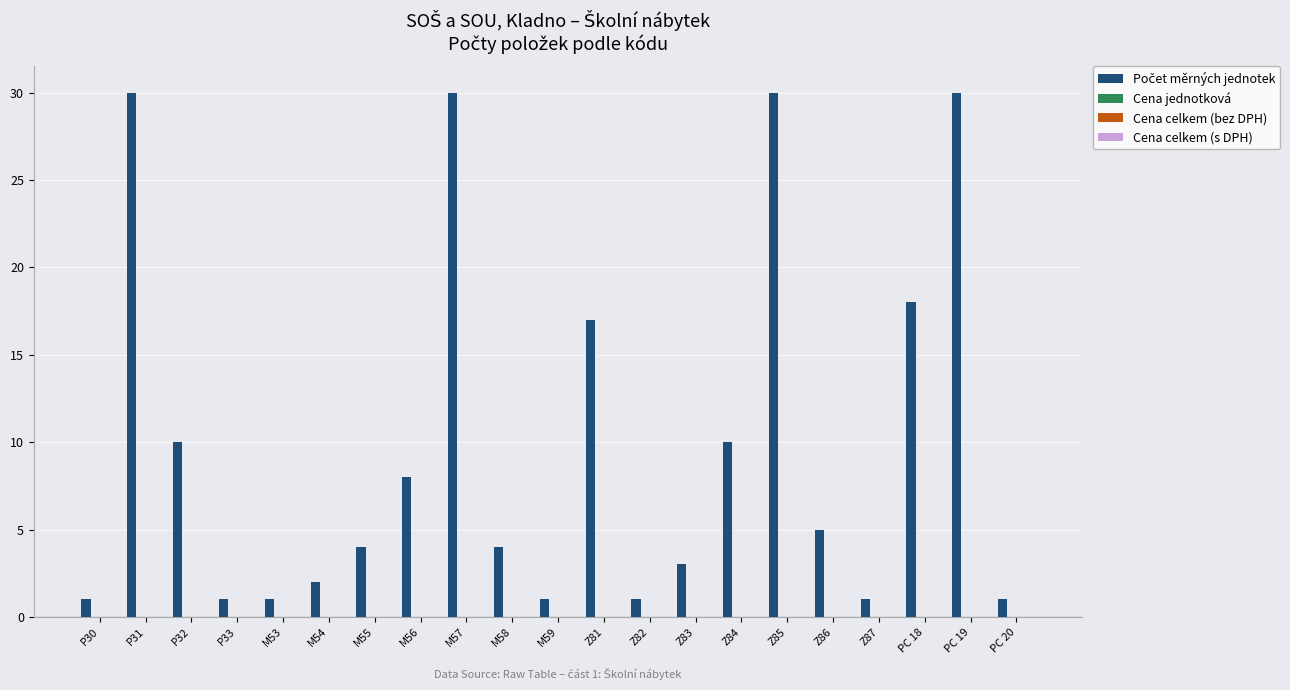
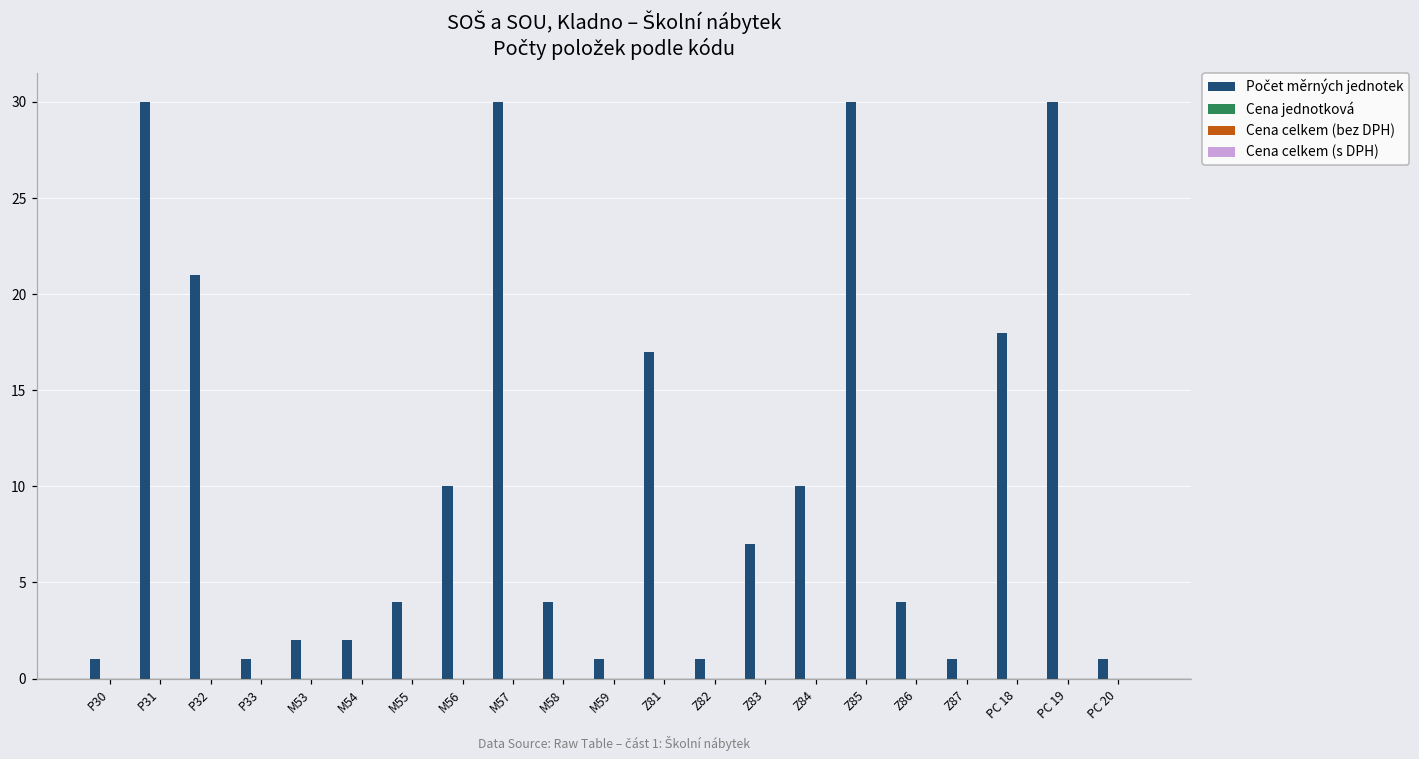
Počet měrných jednotek, P32: 10 -> 21
Počet měrných jednotek, M53: 1 -> 2
Počet měrných jednotek, M56: 8 -> 10
Počet měrných jednotek, Z83: 3 -> 7
Počet měrných jednotek, Z86: 5 -> 4
